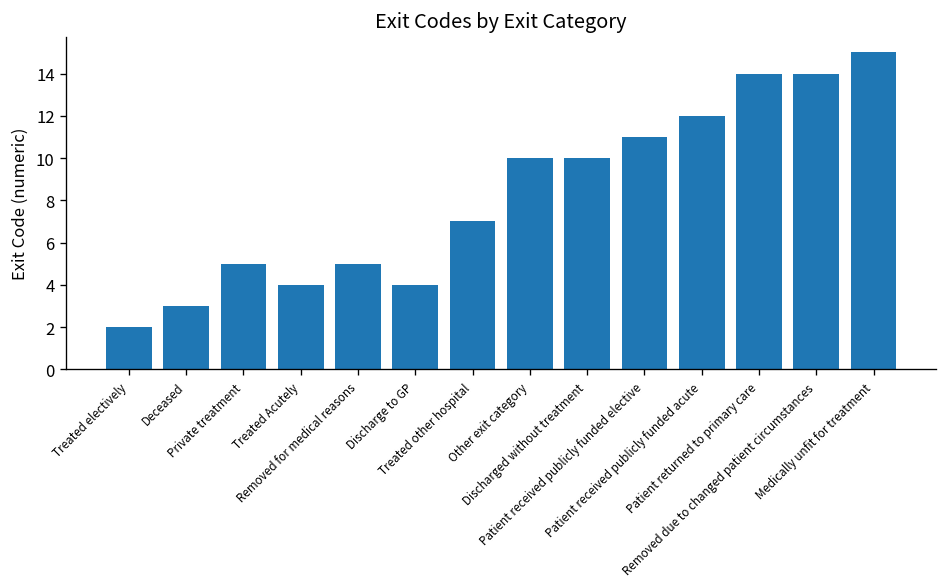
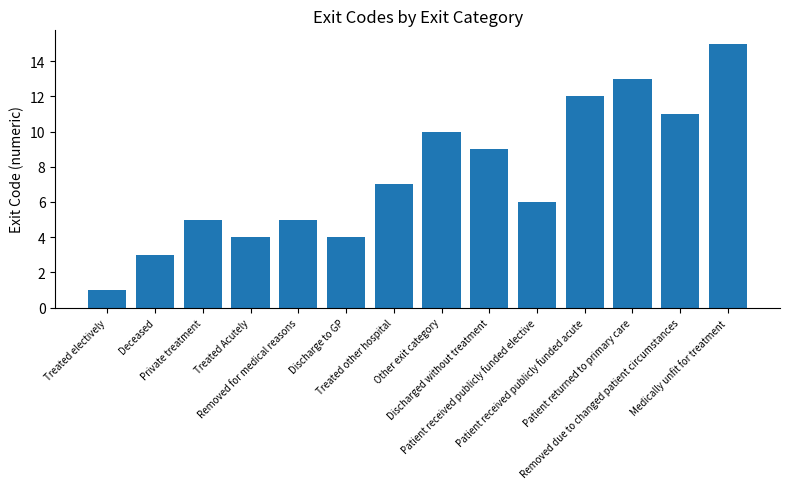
Treated electively: 2 -> 1
Discharged without treatment: 10 -> 9
Patient received publicly funded elective: 11 -> 6
Patient returned to primary care: 14 -> 13
Removed due to changed patient circumstances: 14 -> 11
